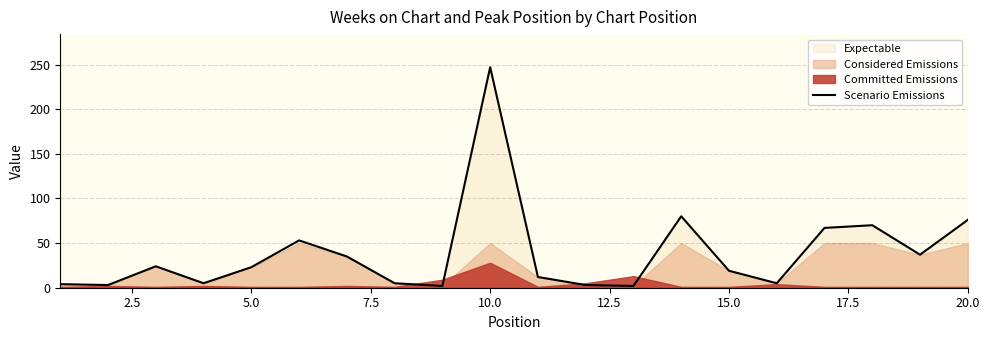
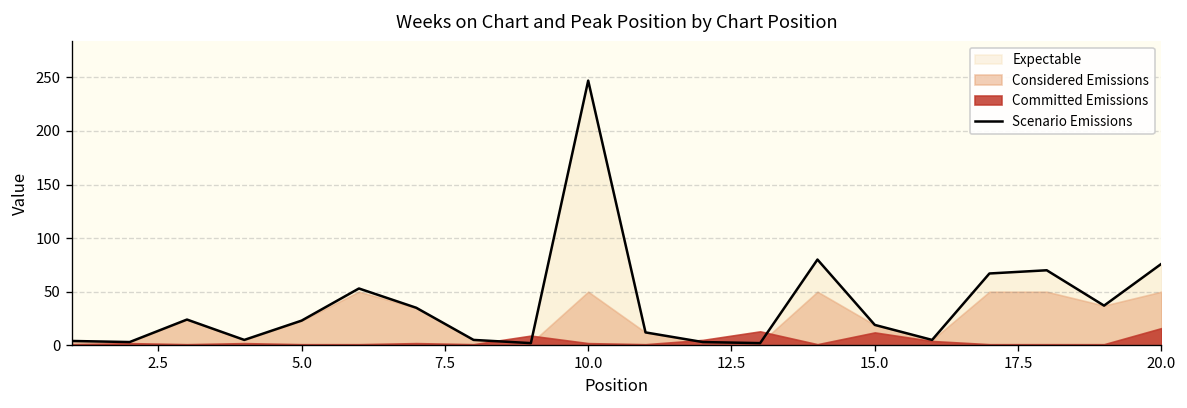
Committed Emissions, 10.0: 30 -> 0
Committed Emissions, 15.0: 0 -> 10
Committed Emissions, 20.0: 0 -> 20
